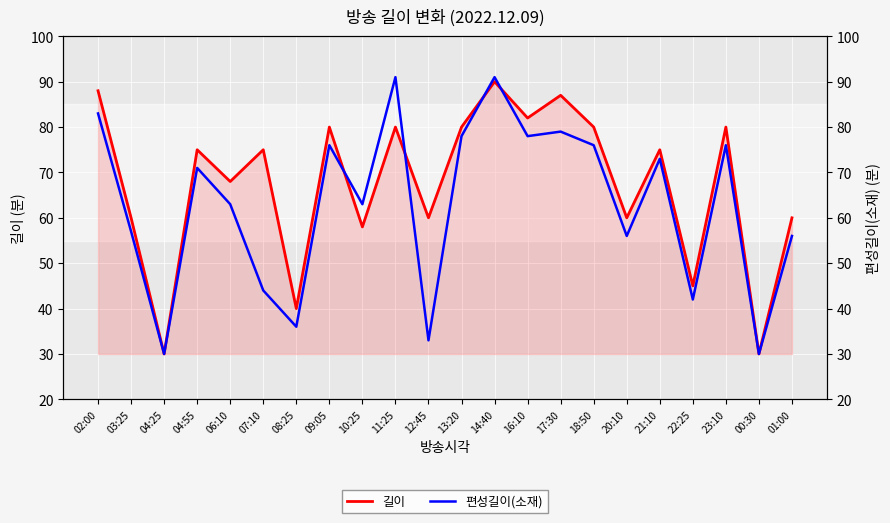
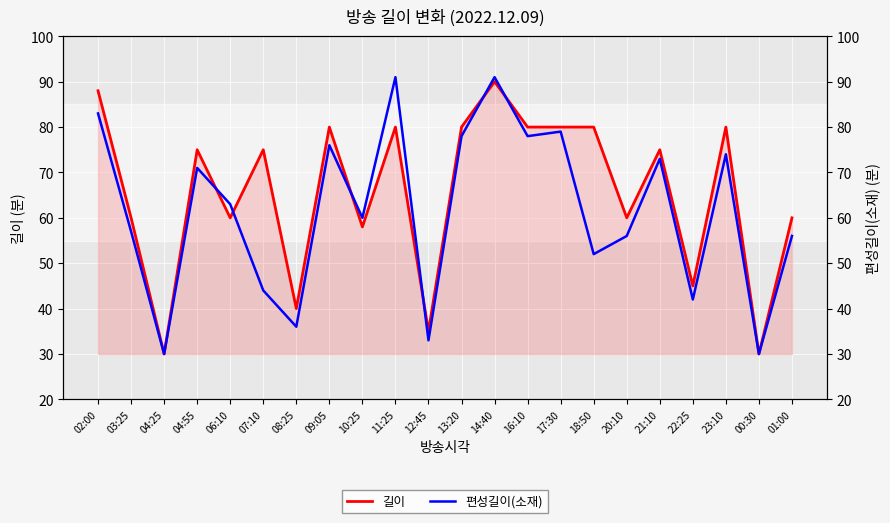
길이, 06:10: 68 -> 60
길이, 12:45: 60 -> 35
길이, 16:10: 82 -> 80
길이, 17:30: 87 -> 80
편성길이(소재), 10:25: 63 -> 60
편성길이(소재), 18:50: 76 -> 52
편성길이(소재), 23:10: 76 -> 74
